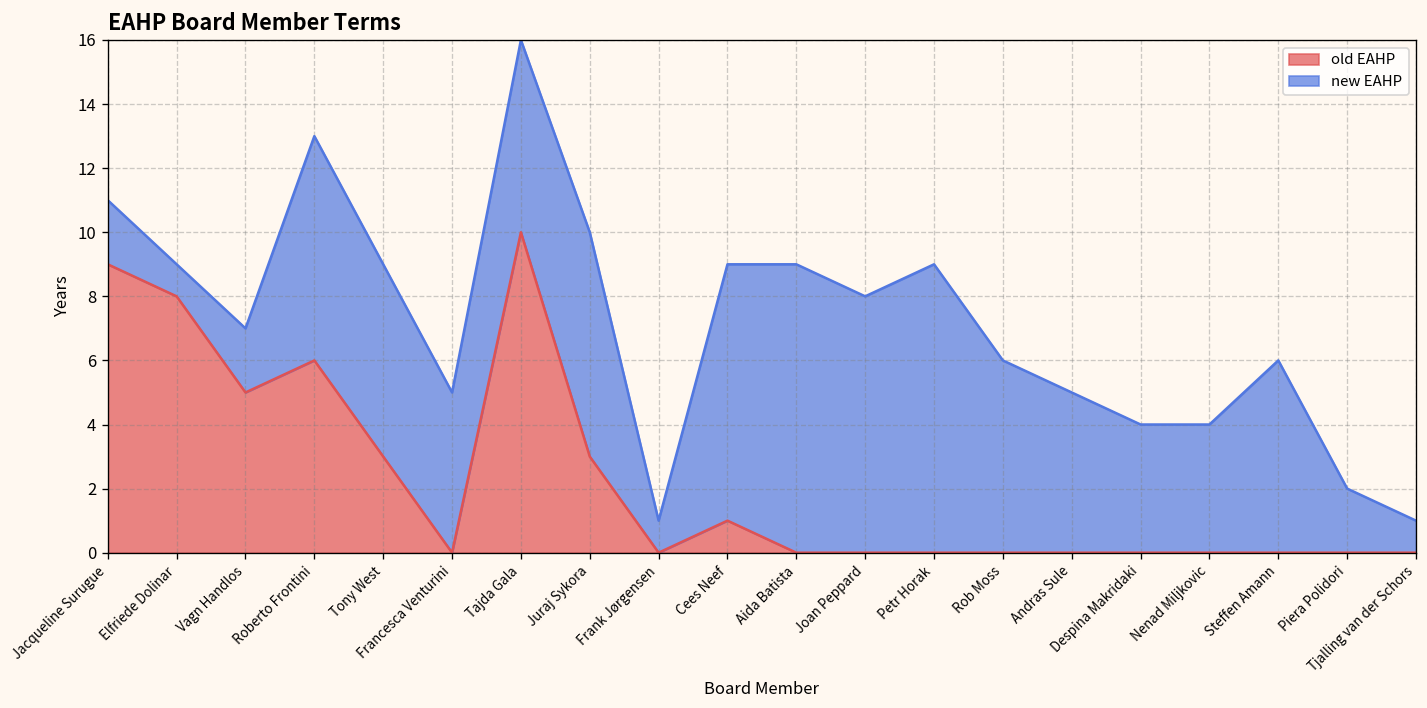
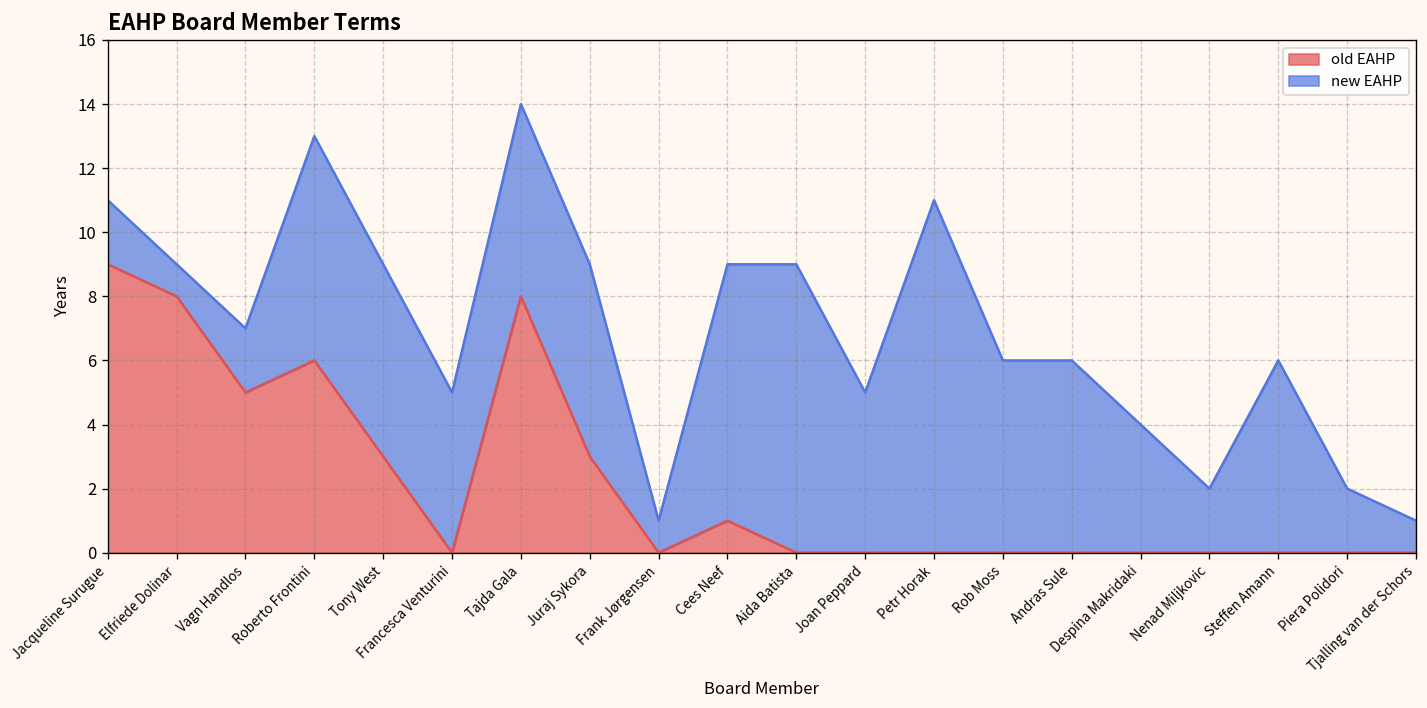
old EAHP, Tajda Gala: 10 -> 8
new EAHP, Juraj Sykora: 7 -> 6
new EAHP, Joan Peppard: 8 -> 5
new EAHP, Petr Horak: 9 -> 11
new EAHP, Andras Sule: 5 -> 6
new EAHP, Nenad Miljkovic: 4 -> 2
